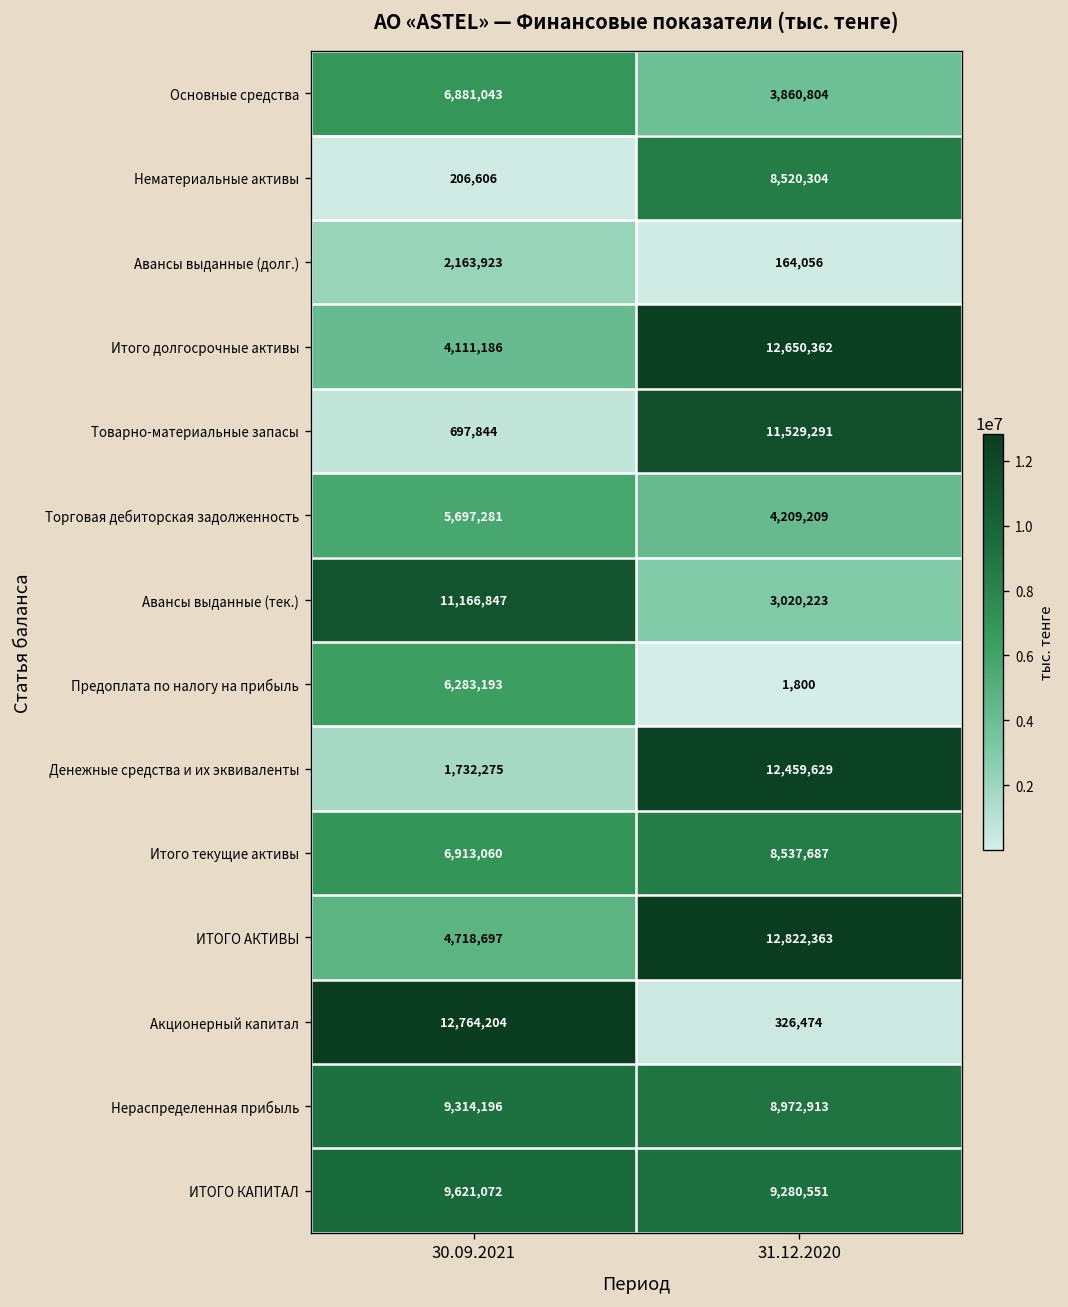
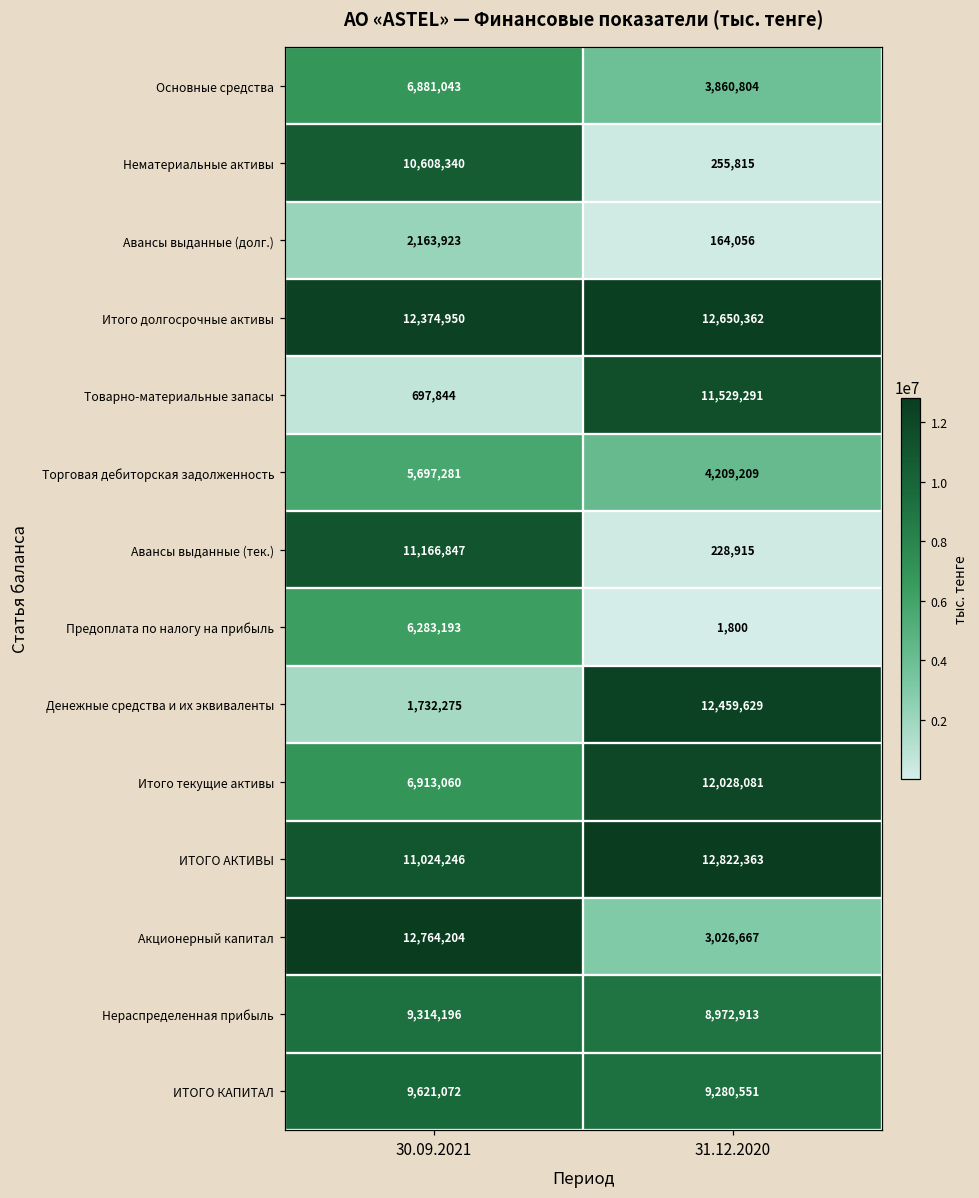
Нематериальные активы, 30.09.2021: 206,606 -> 10,608,340
Нематериальные активы, 31.12.2020: 8,520,304 -> 255,815
Итого долгосрочные активы, 30.09.2021: 4,111,186 -> 12,374,950
Авансы выданные (тек.), 31.12.2020: 3,020,223 -> 228,915
Итого текущие активы, 31.12.2020: 8,537,687 -> 12,028,081
ИТОГО АКТИВЫ, 30.09.2021: 4,718,697 -> 11,024,246
Акционерный капитал, 31.12.2020: 326,474 -> 3,026,667
